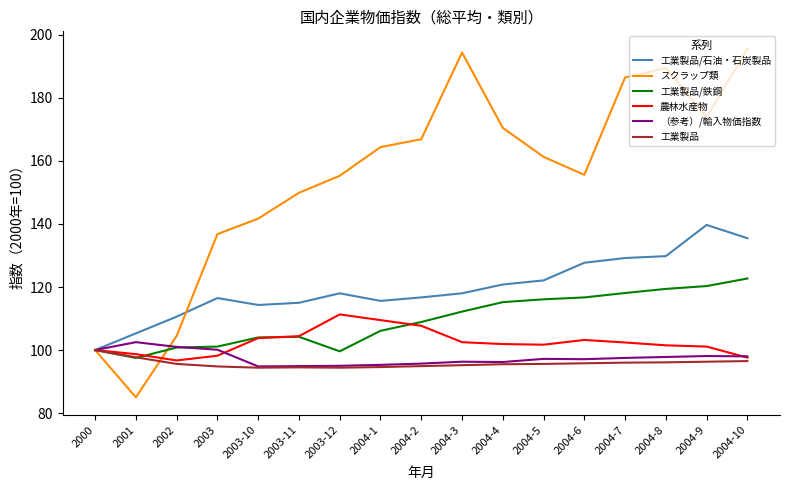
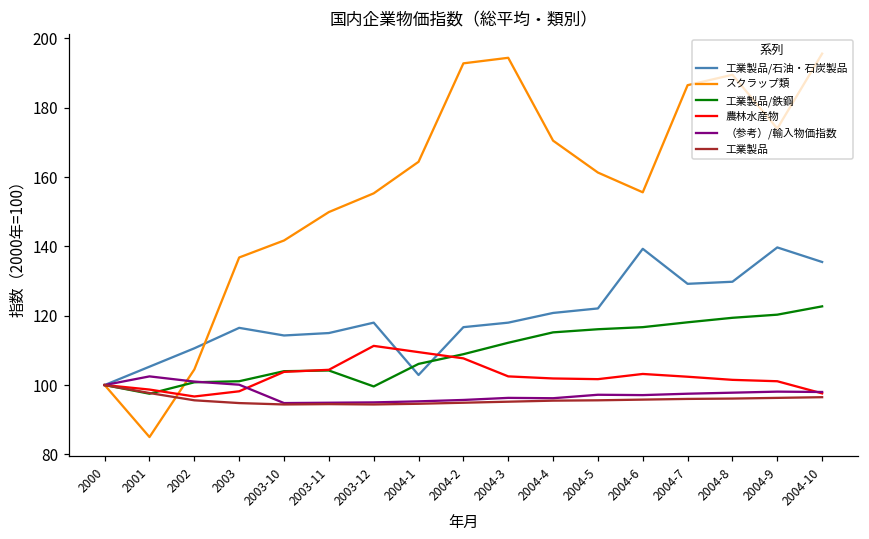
工業製品/石油・石炭製品, 2004-1: 116 -> 103
スクラップ類, 2004-2: 167 -> 193
工業製品/石油・石炭製品, 2004-6: 128 -> 139
